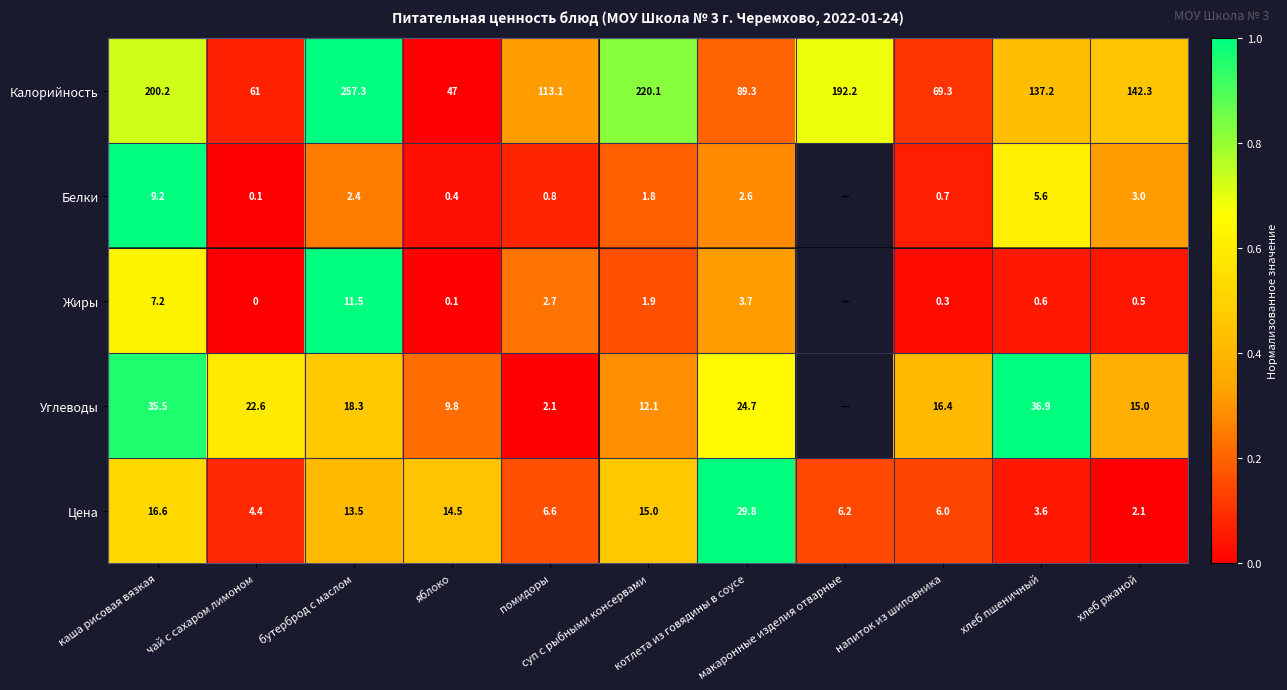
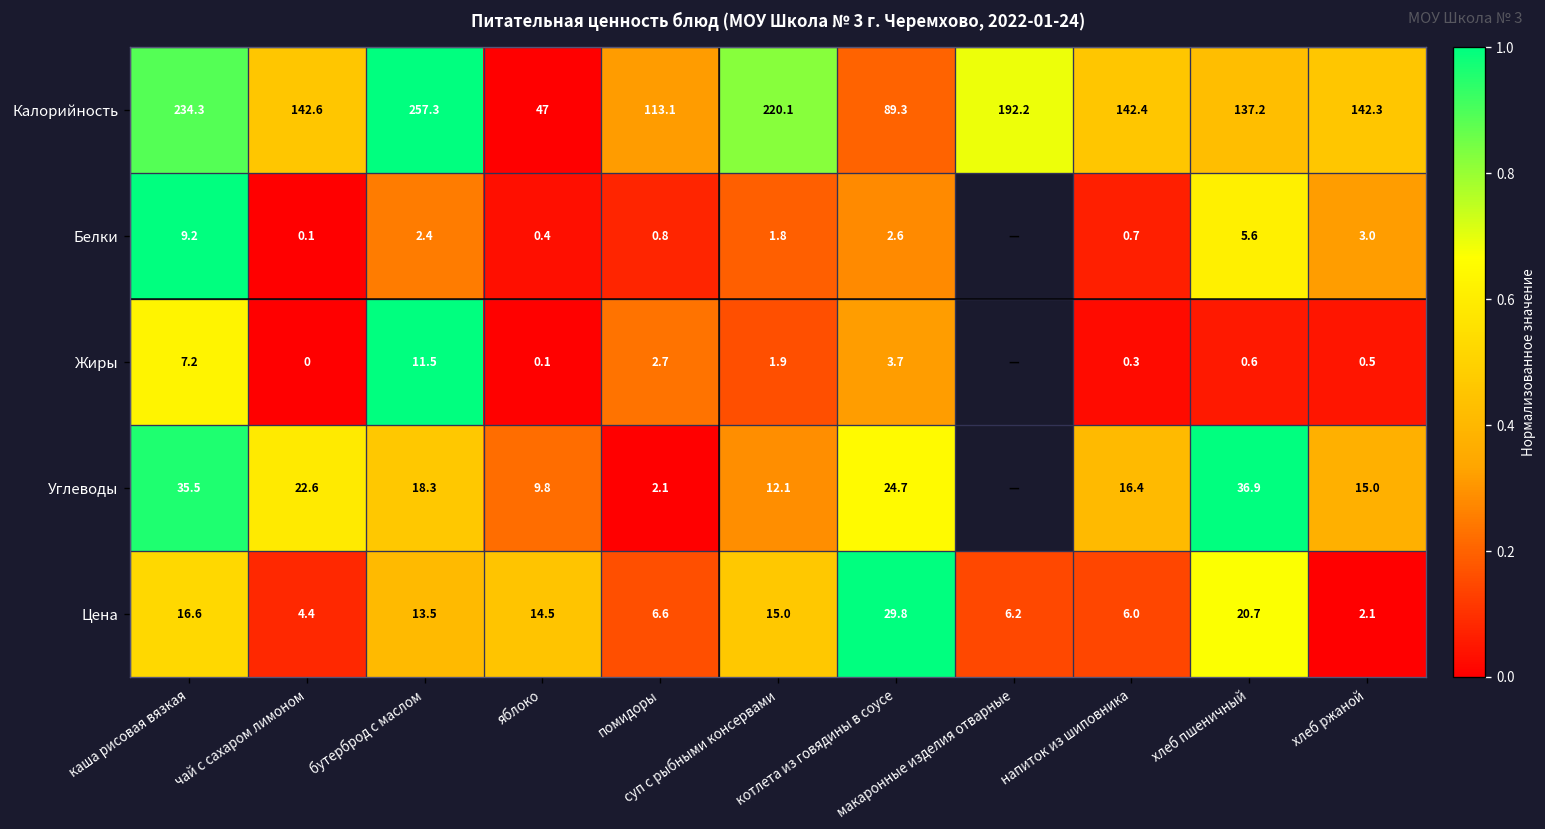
Калорийность, каша рисовая вязкая: 200.2 -> 234.3
Калорийность, чай с сахаром лимоном: 61 -> 142.6
Калорийность, напиток из шиповника: 69.3 -> 142.4
Цена, хлеб пшеничный: 3.6 -> 20.7
